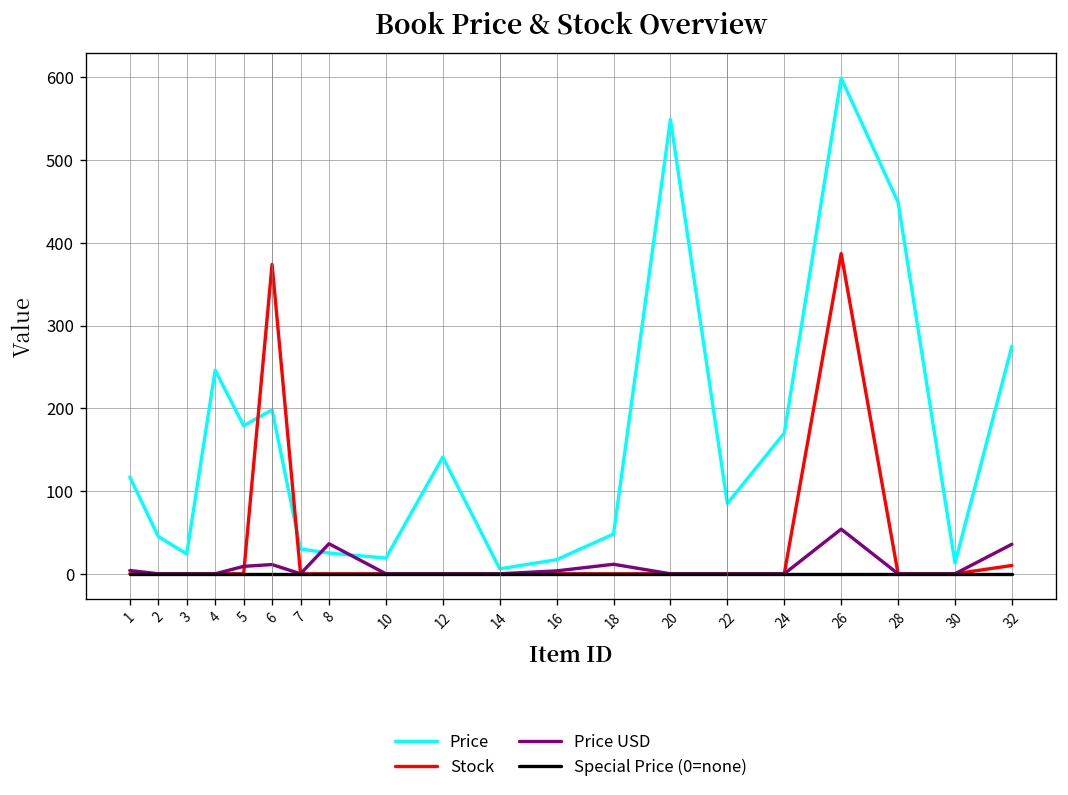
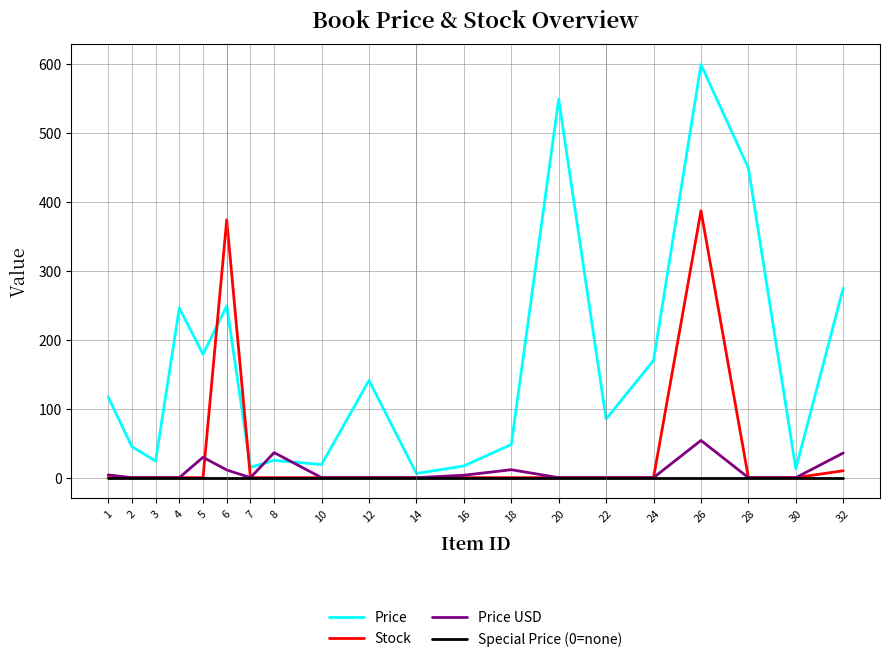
Price USD, 5: 10 -> 30
Price, 6: 200 -> 250
Price, 7: 30 -> 20
